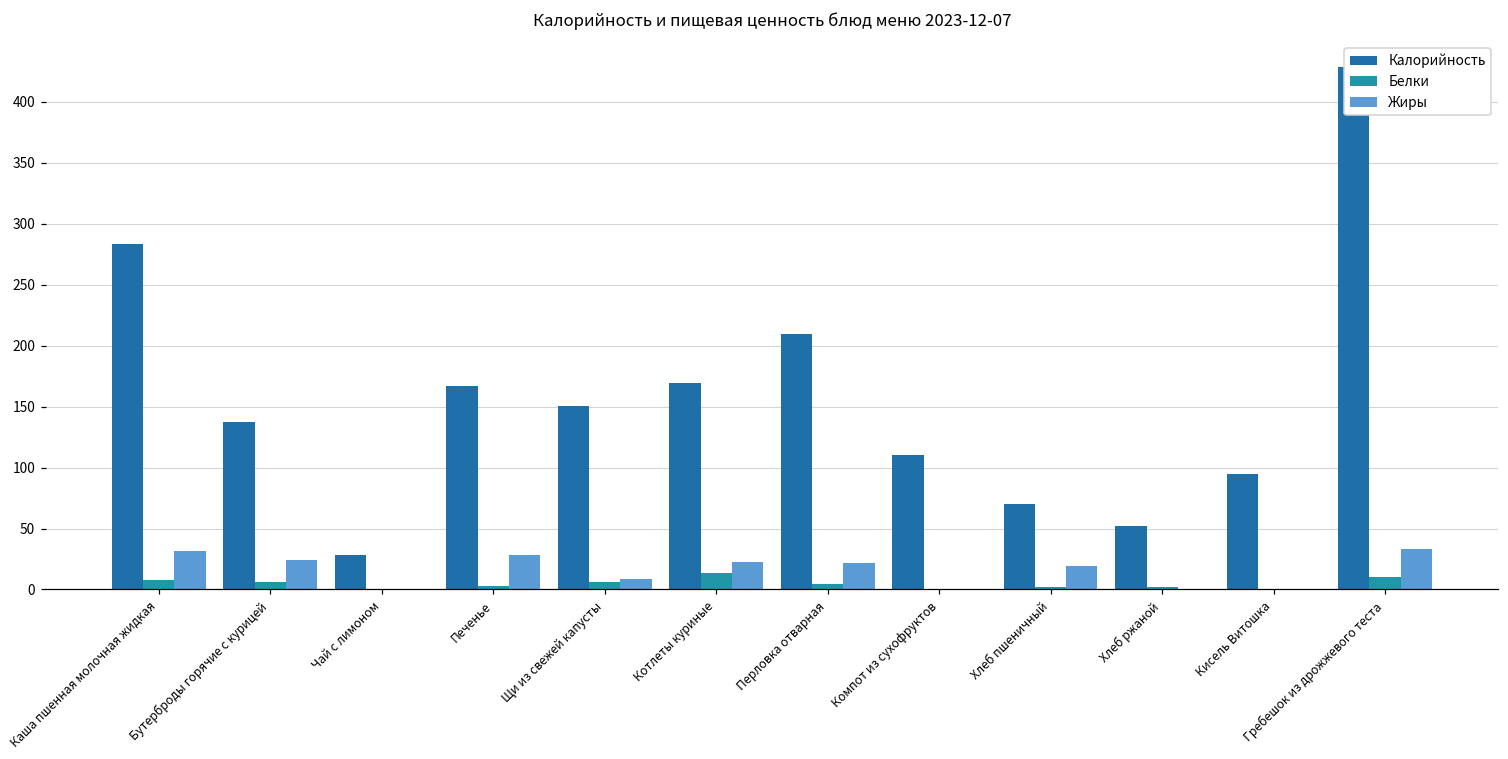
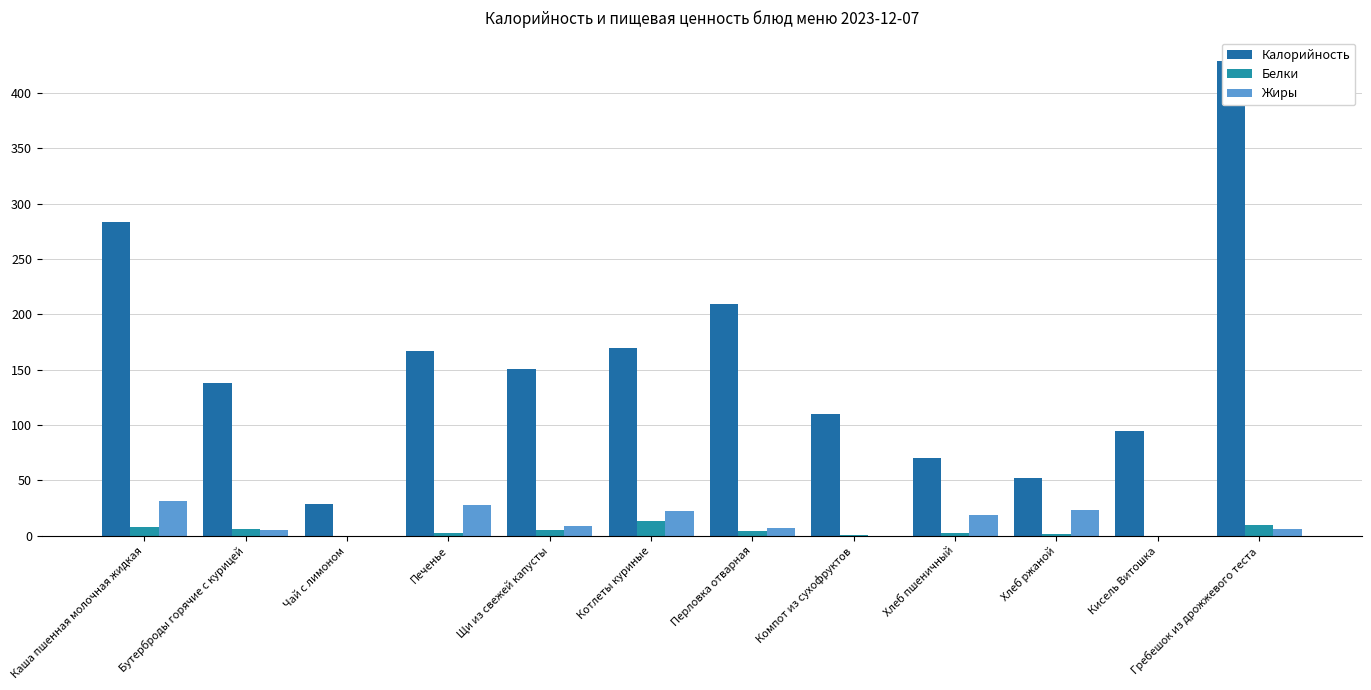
Жиры, Бутерброды горячие с курицей: 24 -> 5
Жиры, Перловка отварная: 22 -> 7
Жиры, Хлеб ржаной: 0 -> 23
Жиры, Гребешок из дрожжевого теста: 33 -> 7
